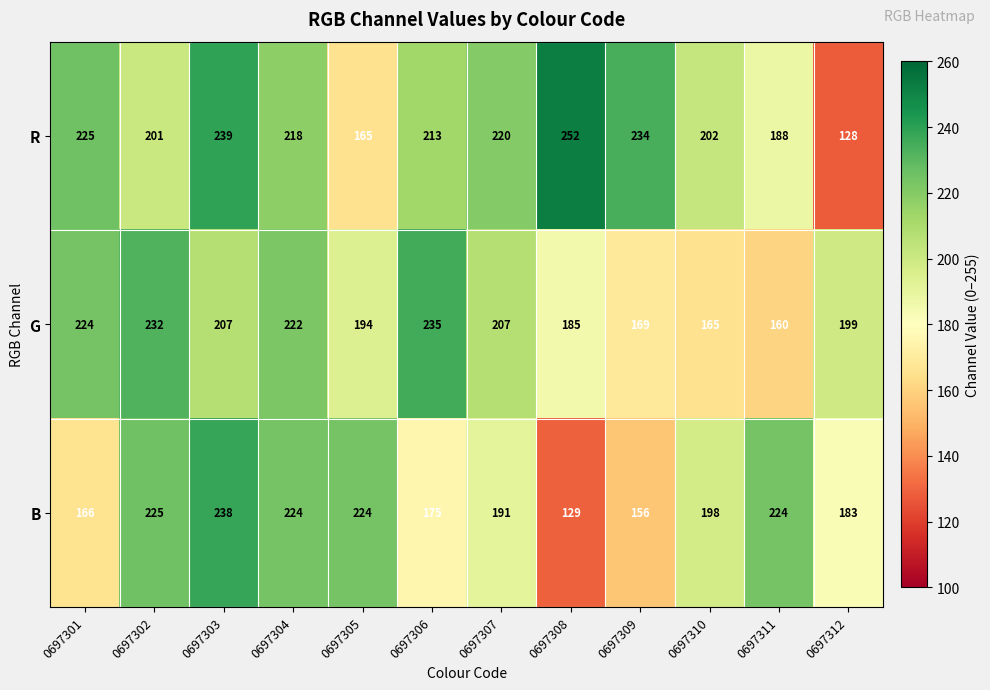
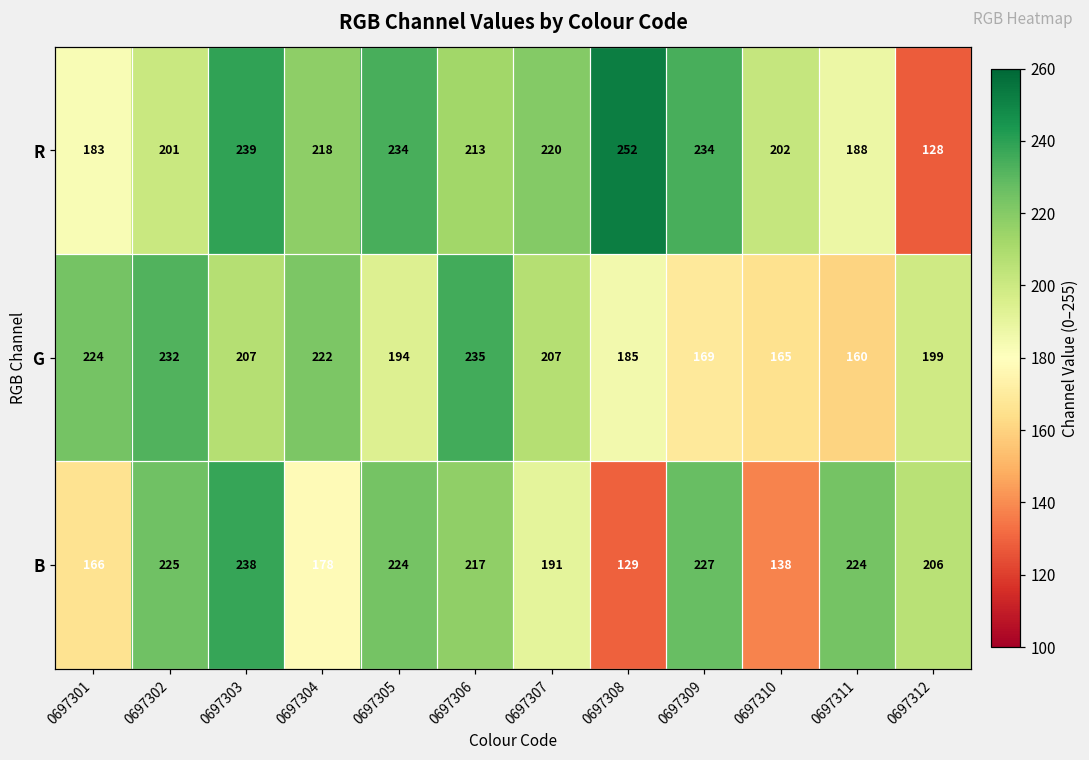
R, 0697301: 225 -> 183
R, 0697305: 165 -> 234
B, 0697304: 224 -> 178
B, 0697306: 175 -> 217
B, 0697309: 156 -> 227
B, 0697310: 198 -> 138
B, 0697312: 183 -> 206
